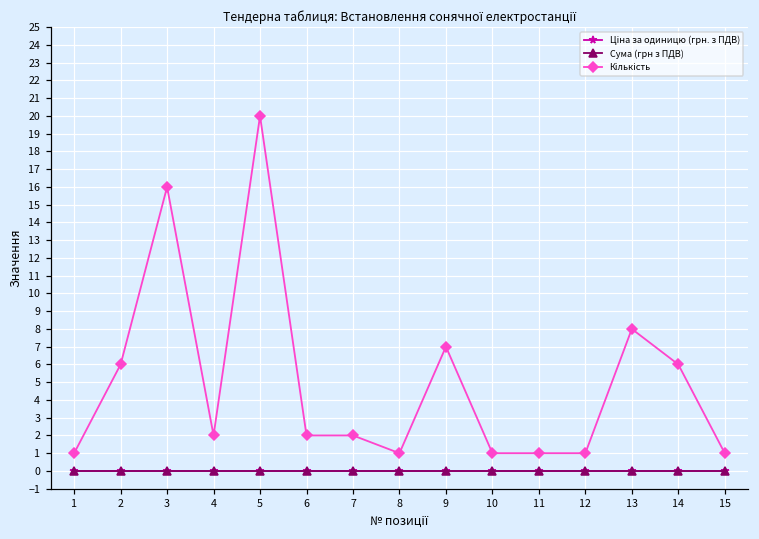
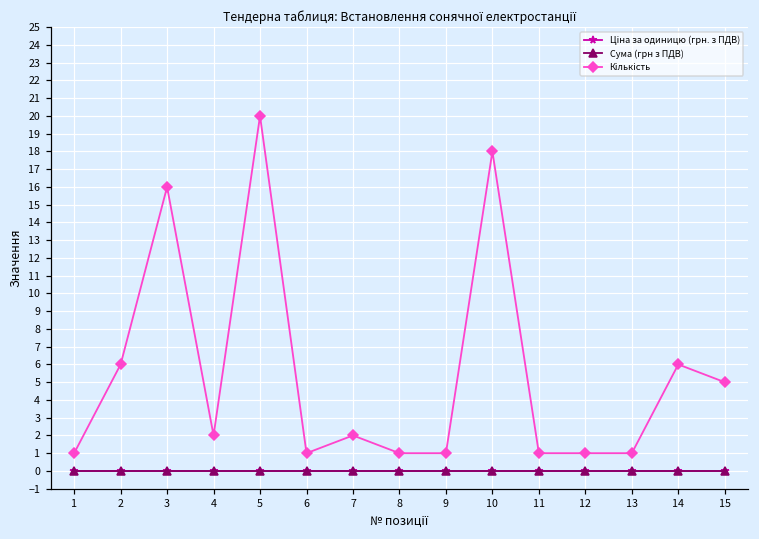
Кількість, 6: 2 -> 1
Кількість, 9: 7 -> 1
Кількість, 10: 1 -> 18
Кількість, 13: 8 -> 1
Кількість, 15: 1 -> 5
